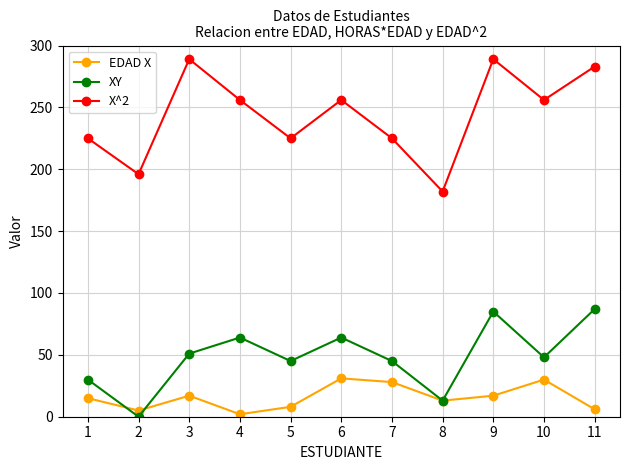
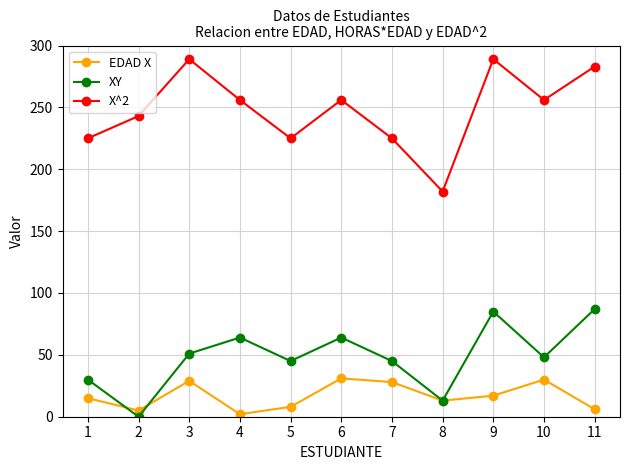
X^2, 2: 196 -> 243
EDAD X, 3: 17 -> 29
